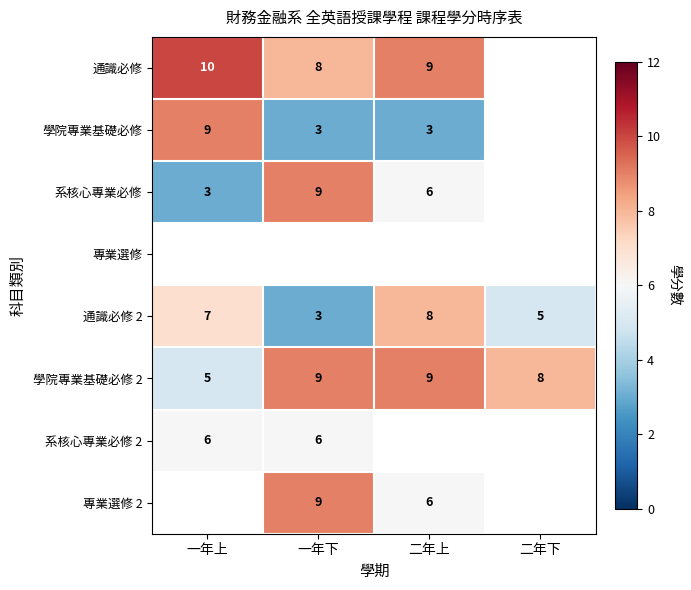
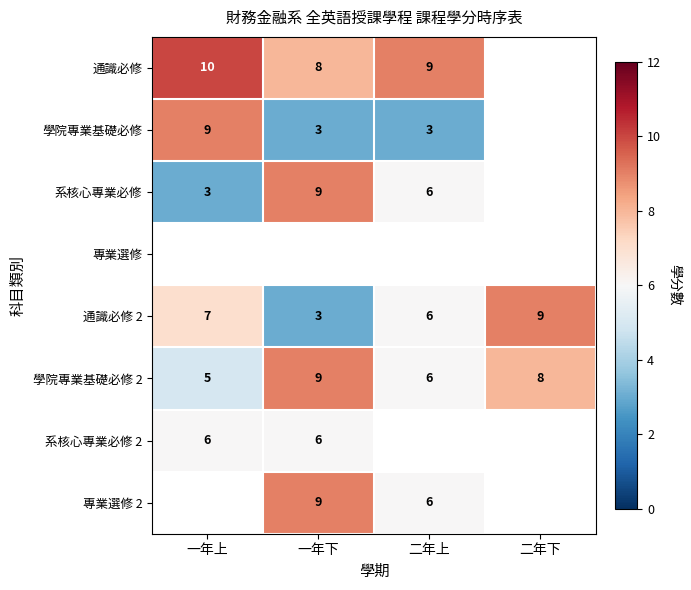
通識必修 2, 二年上: 8 -> 6
通識必修 2, 二年下: 5 -> 9
學院專業基礎必修 2, 二年上: 9 -> 6
